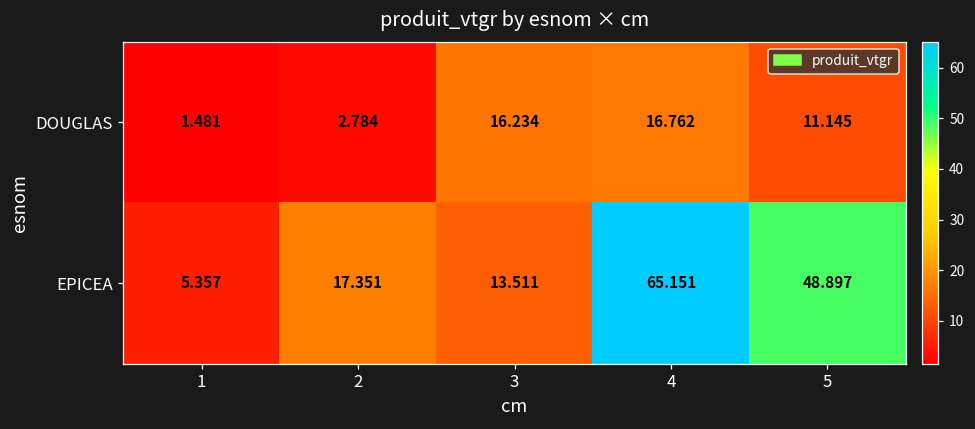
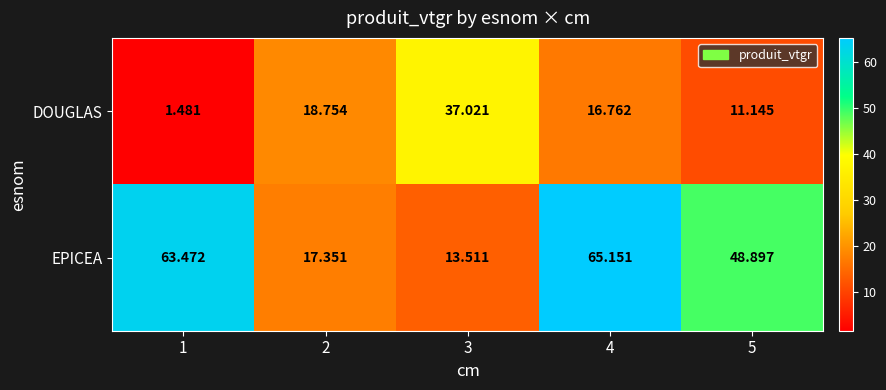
DOUGLAS, 2: 2.784 -> 18.754
DOUGLAS, 3: 16.234 -> 37.021
EPICEA, 1: 5.357 -> 63.472
